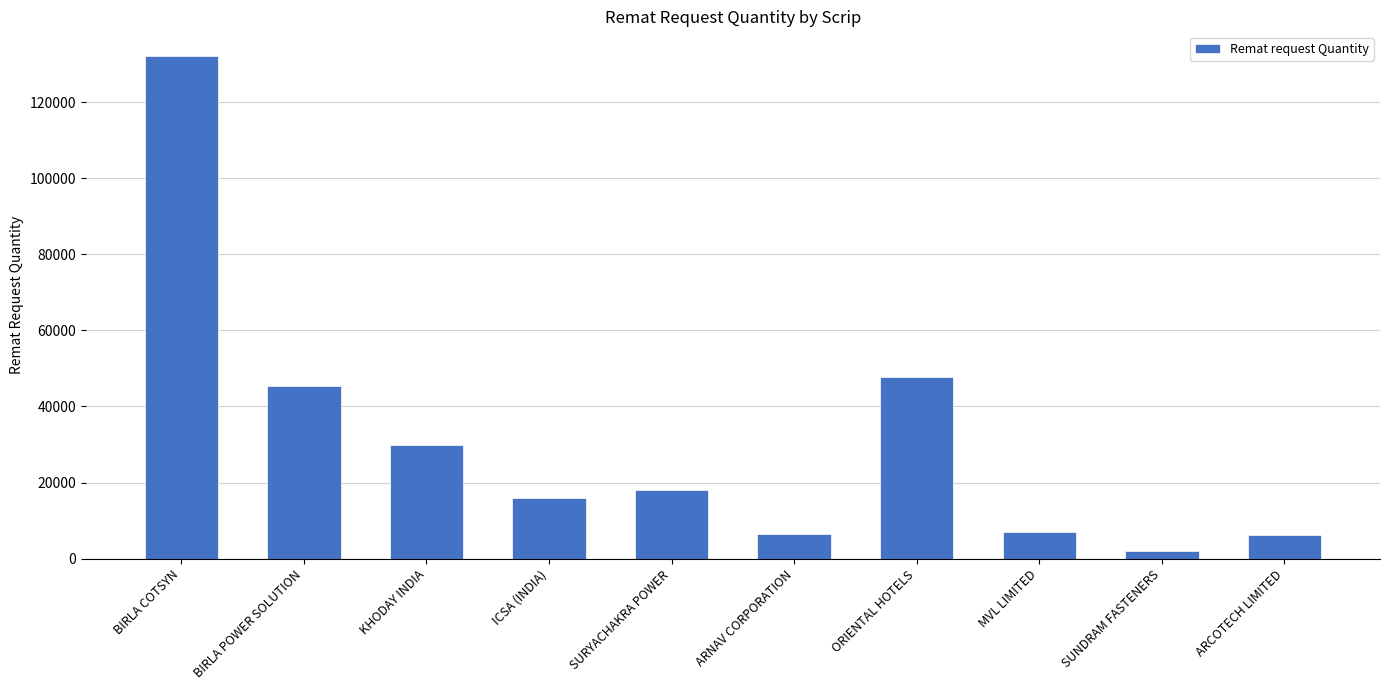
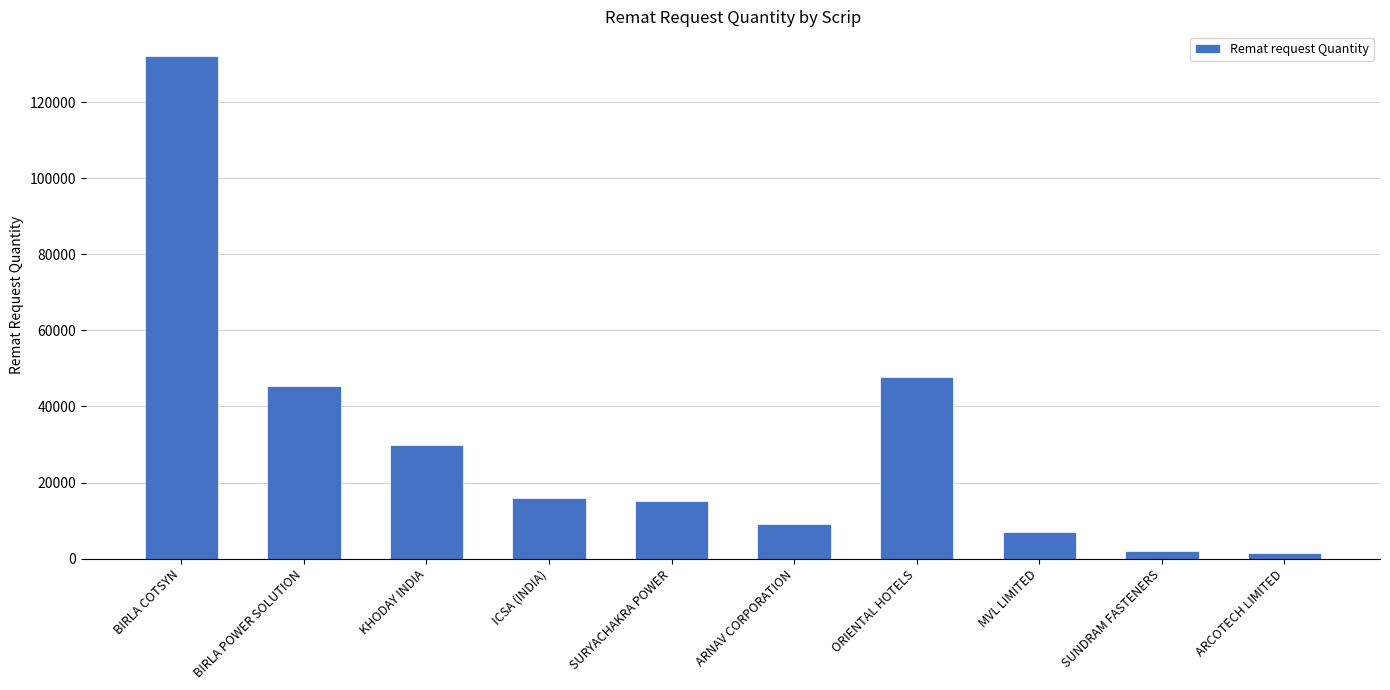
SURYACHAKRA POWER: 18000 -> 15000
ARNAV CORPORATION: 6000 -> 9000
ARCOTECH LIMITED: 6000 -> 1000
